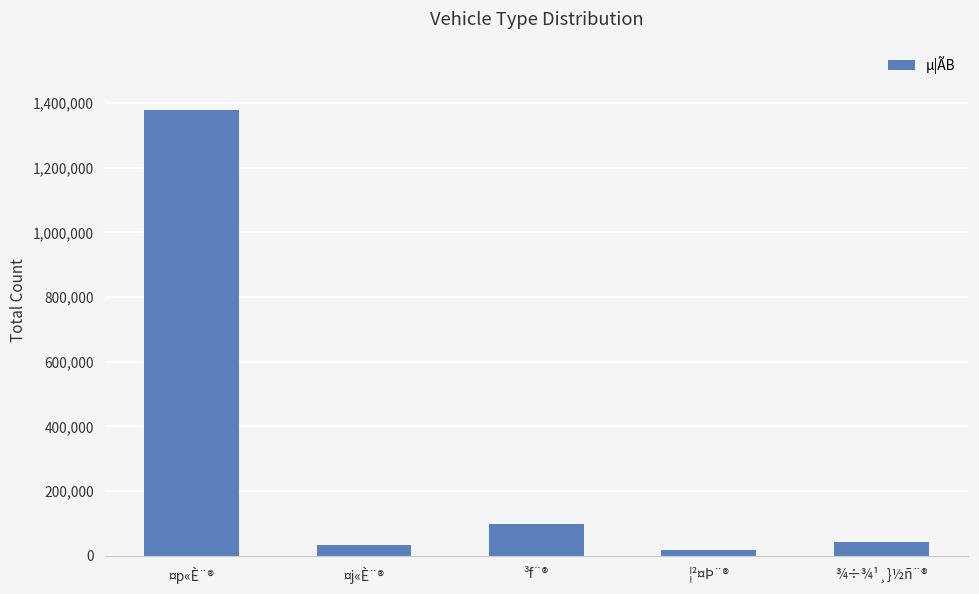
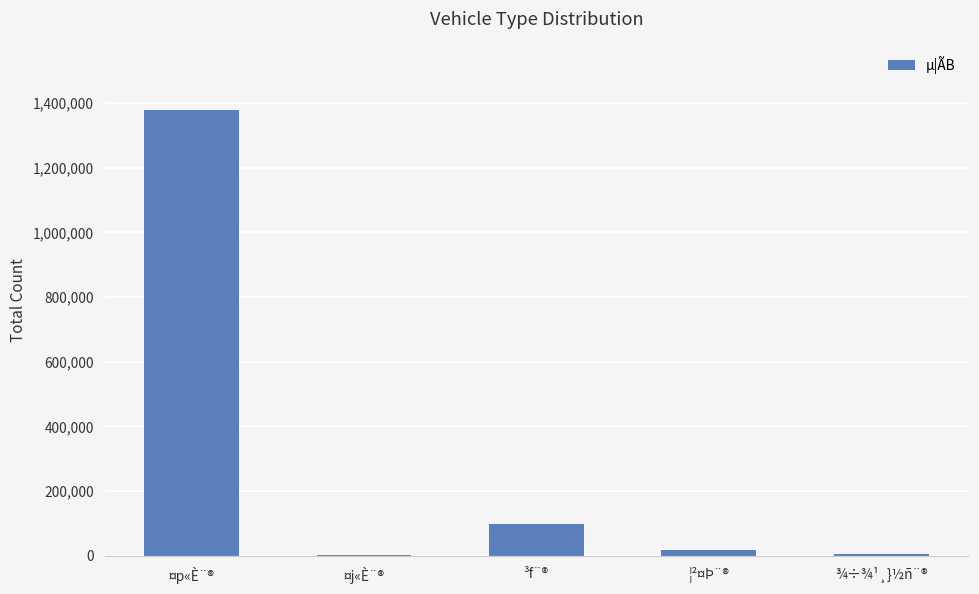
¤j«È¨®: 30,000 -> 0
¾÷¾¹¸}½ñ¨®: 40,000 -> 10,000
